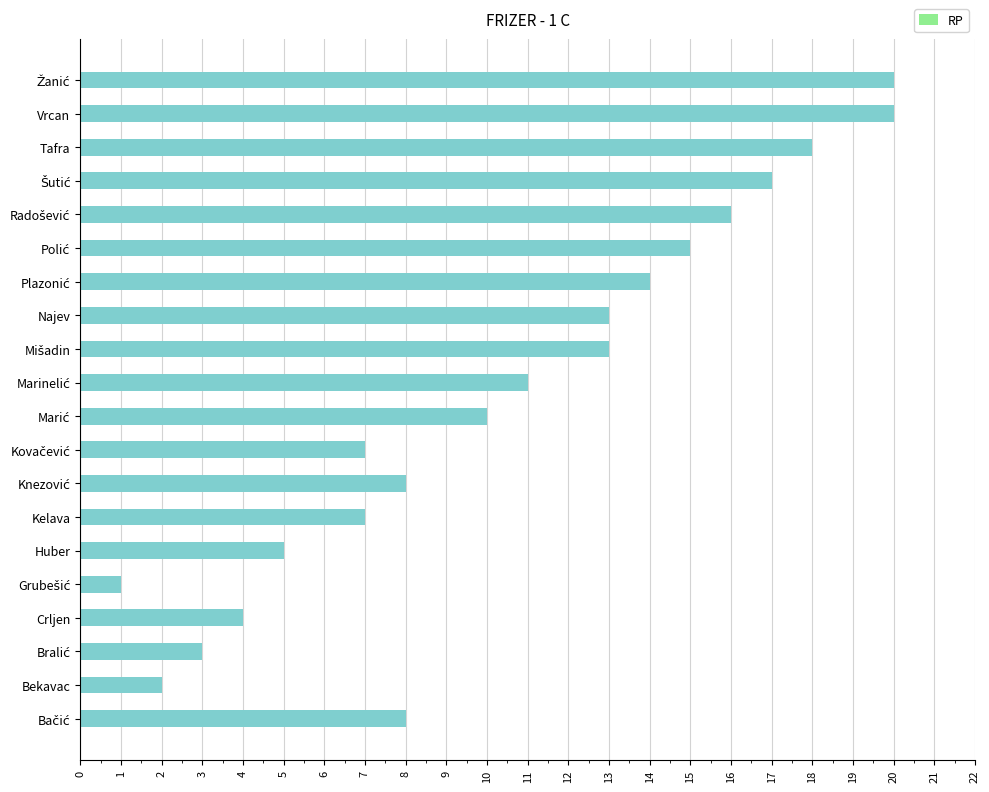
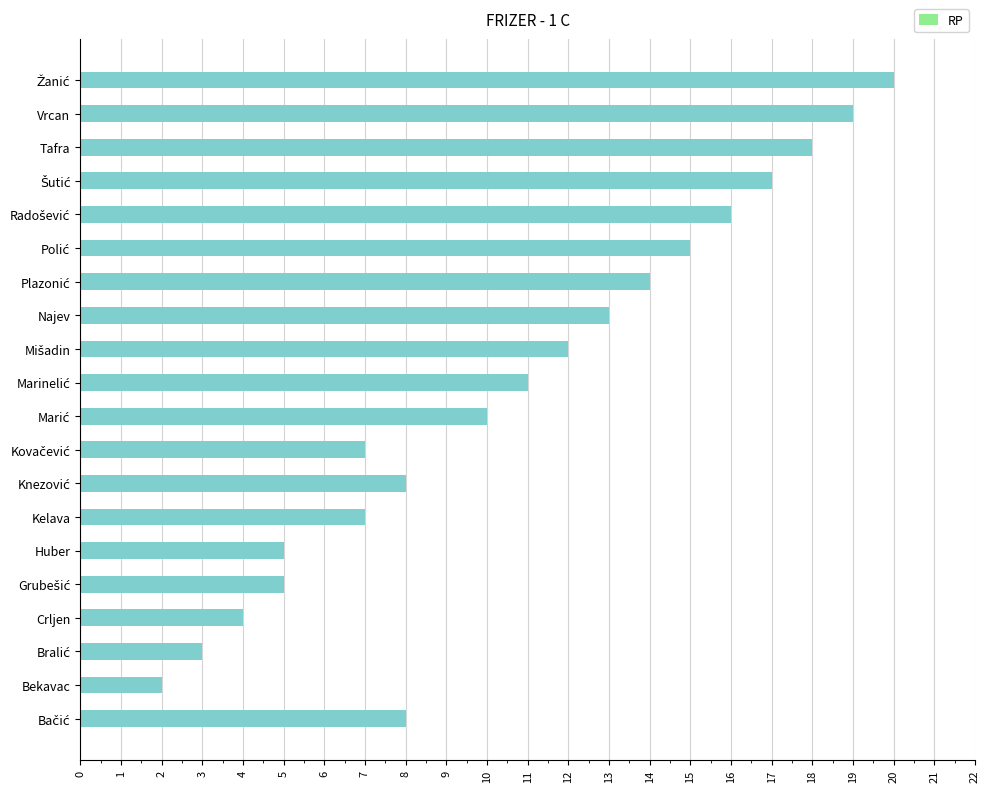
Vrcan: 20 -> 19
Mišadin: 13 -> 12
Grubešić: 1 -> 5
